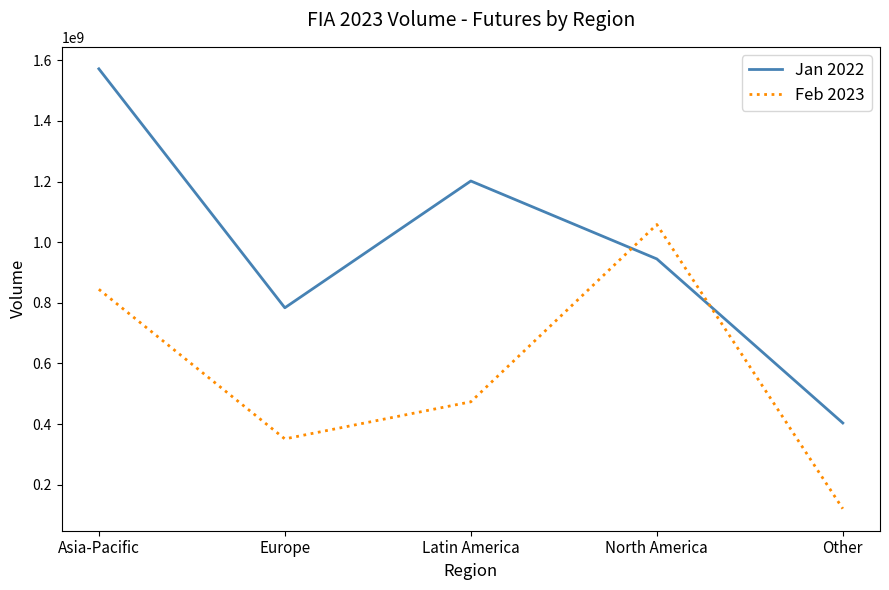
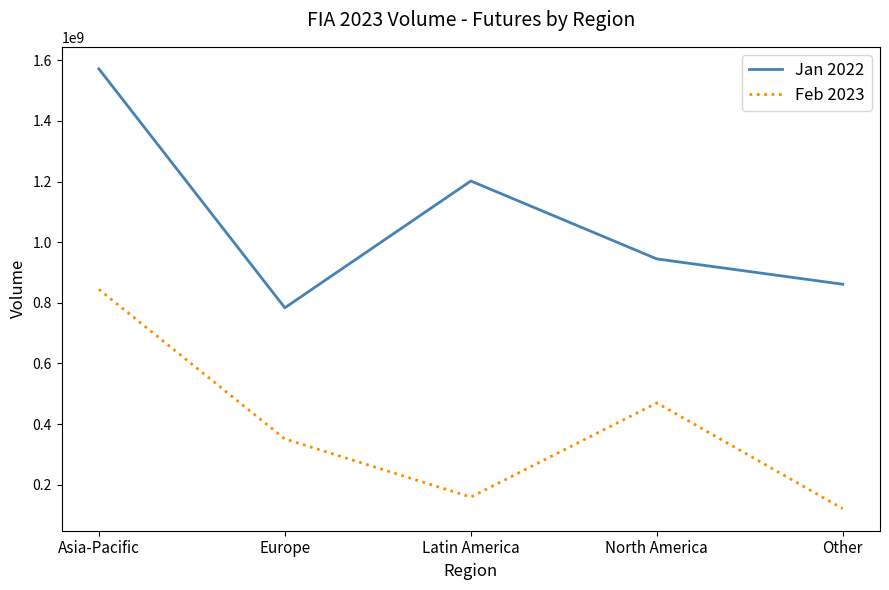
Feb 2023, Latin America: 470000000 -> 160000000
Feb 2023, North America: 1060000000 -> 470000000
Jan 2022, Other: 400000000 -> 860000000
